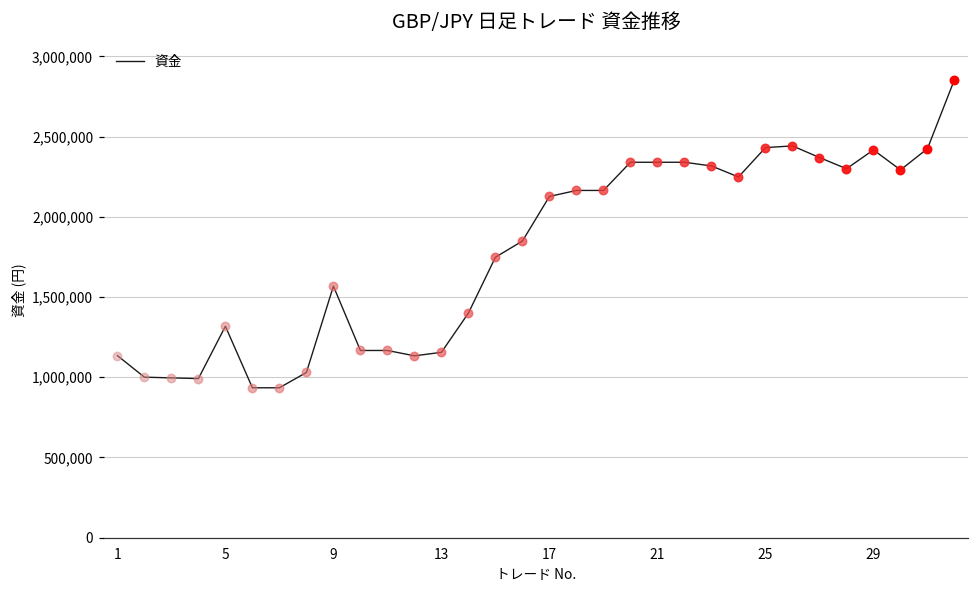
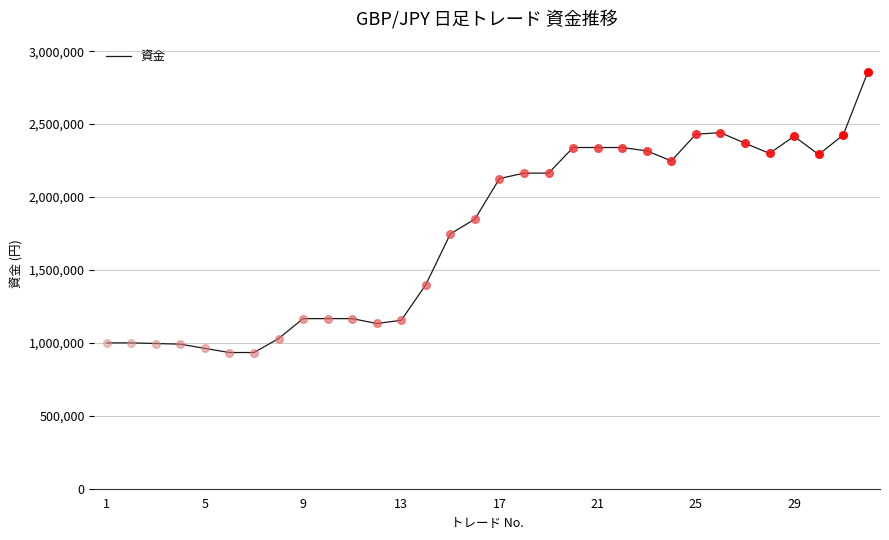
資金, 1: 1,130,000 -> 1,000,000
資金, 5: 1,320,000 -> 960,000
資金, 9: 1,570,000 -> 1,170,000
